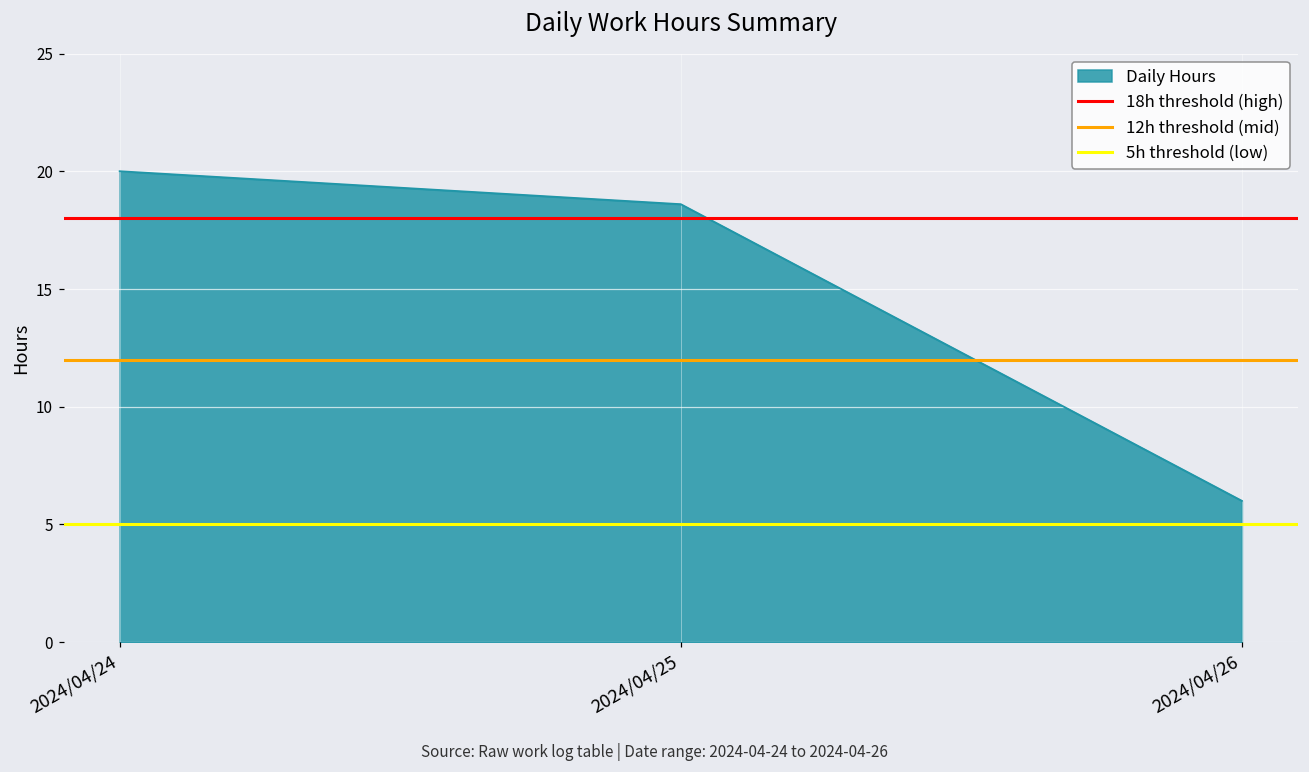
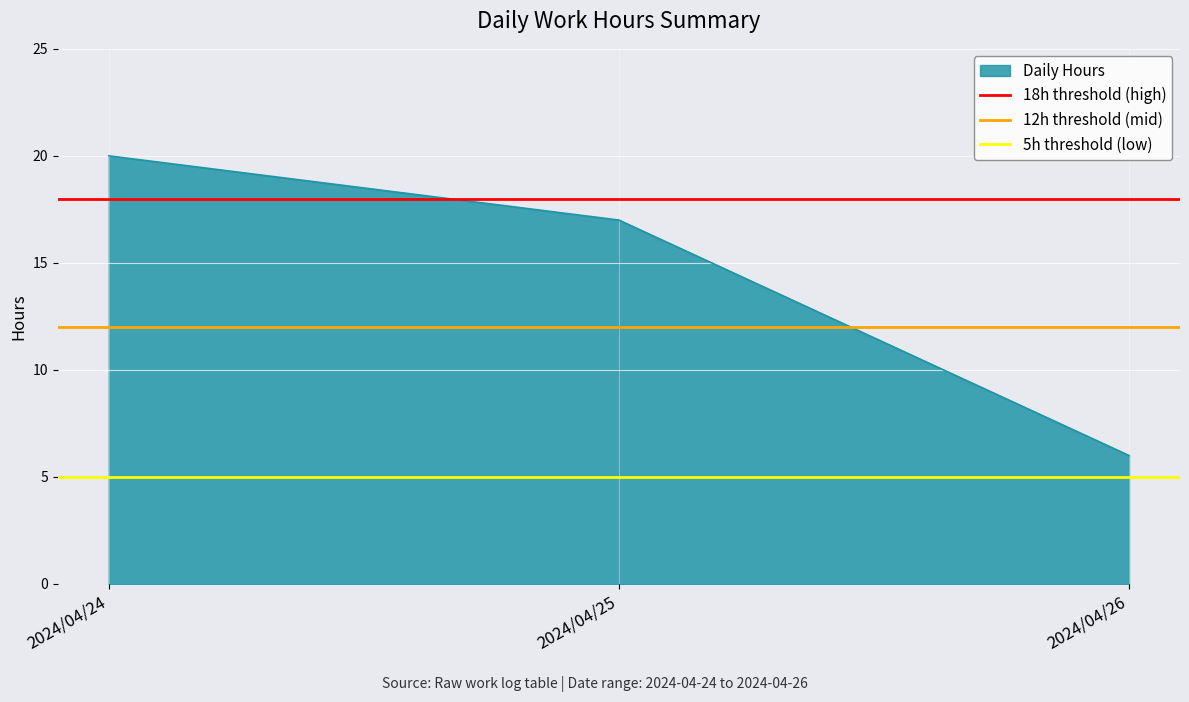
2024/04/25: 18.6 -> 17.0
